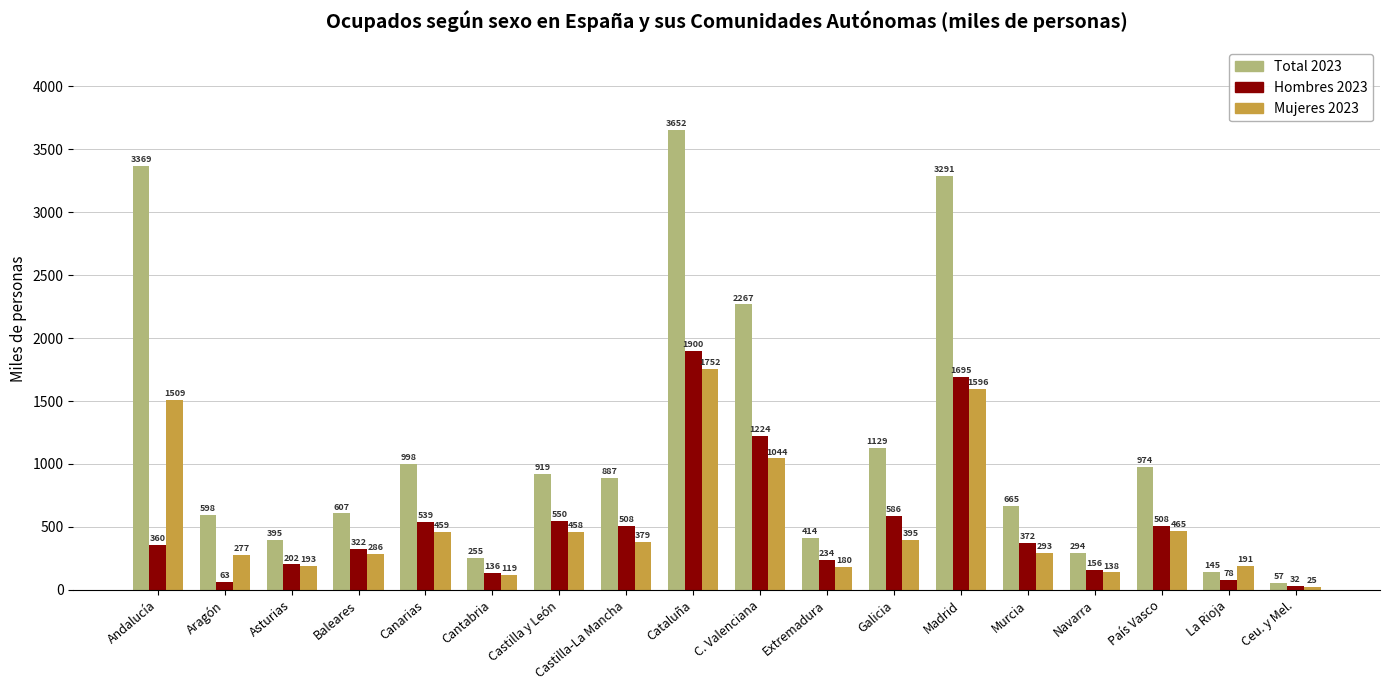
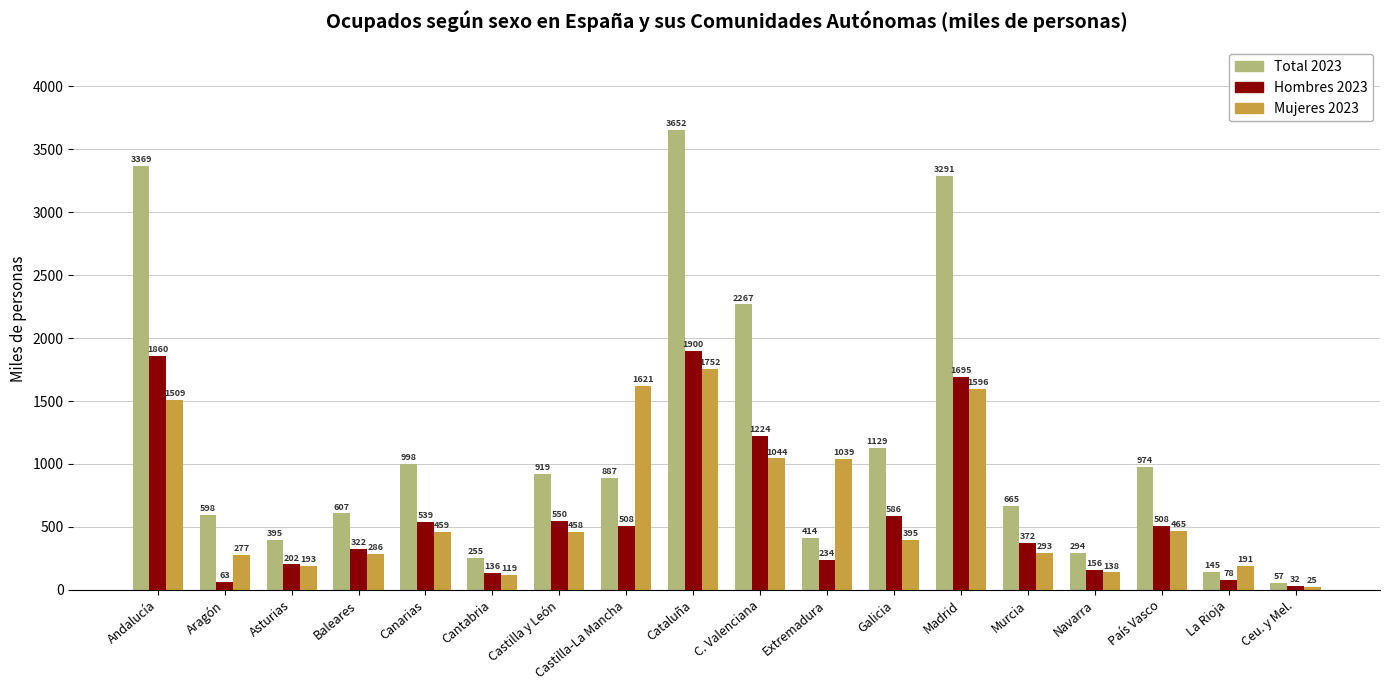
Hombres 2023, Andalucía: 360 -> 1860
Mujeres 2023, Castilla-La Mancha: 379 -> 1621
Mujeres 2023, Extremadura: 180 -> 1039
